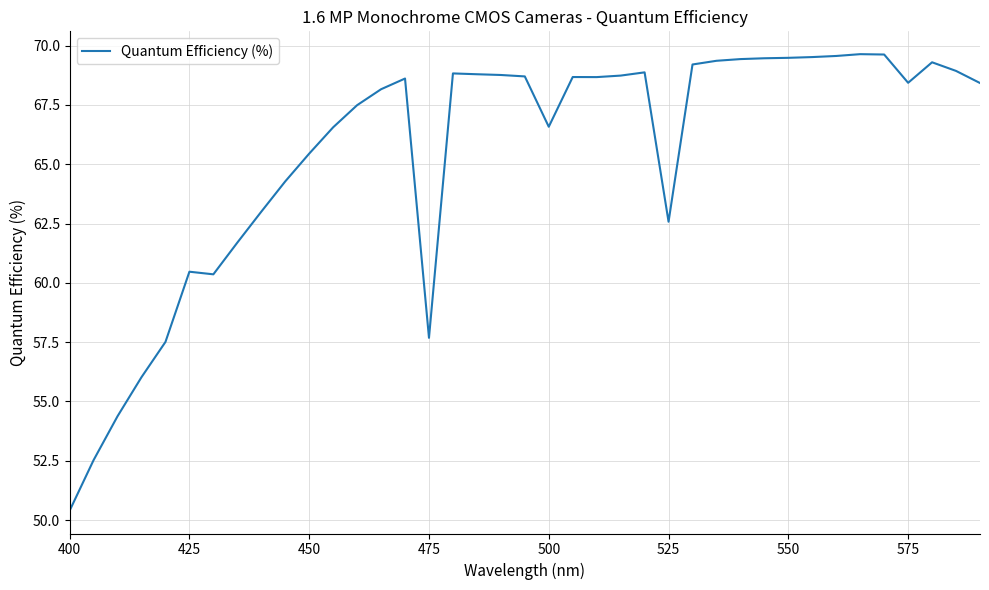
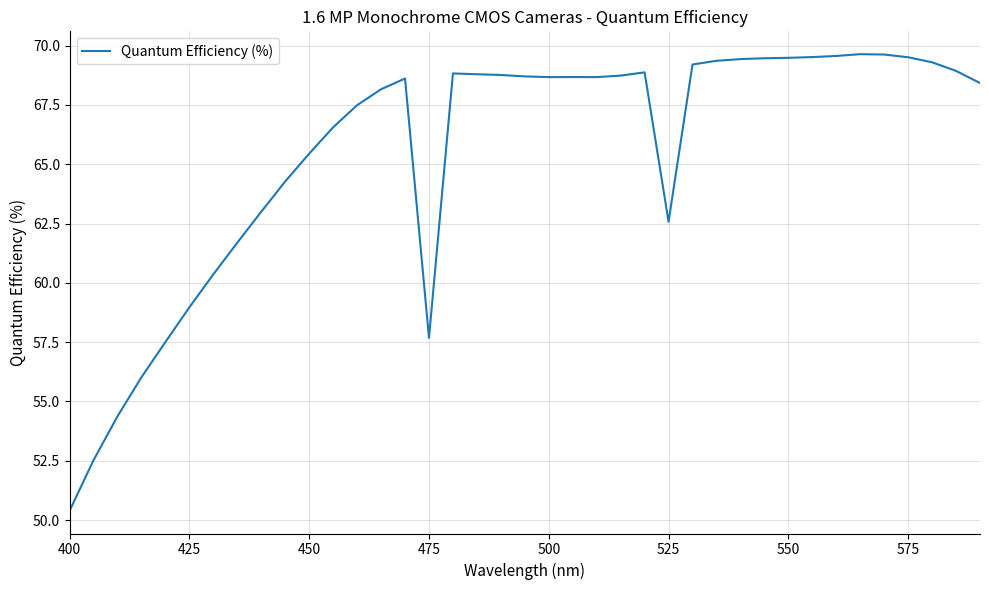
425: 60.5 -> 59.0
500: 66.6 -> 68.7
575: 68.4 -> 69.5
